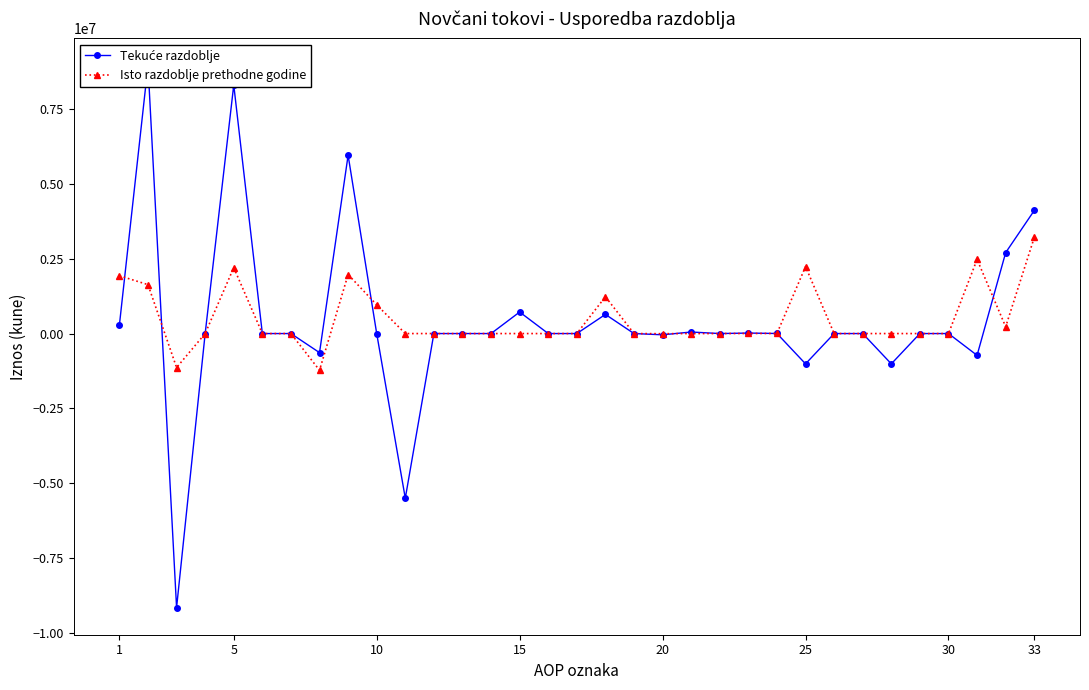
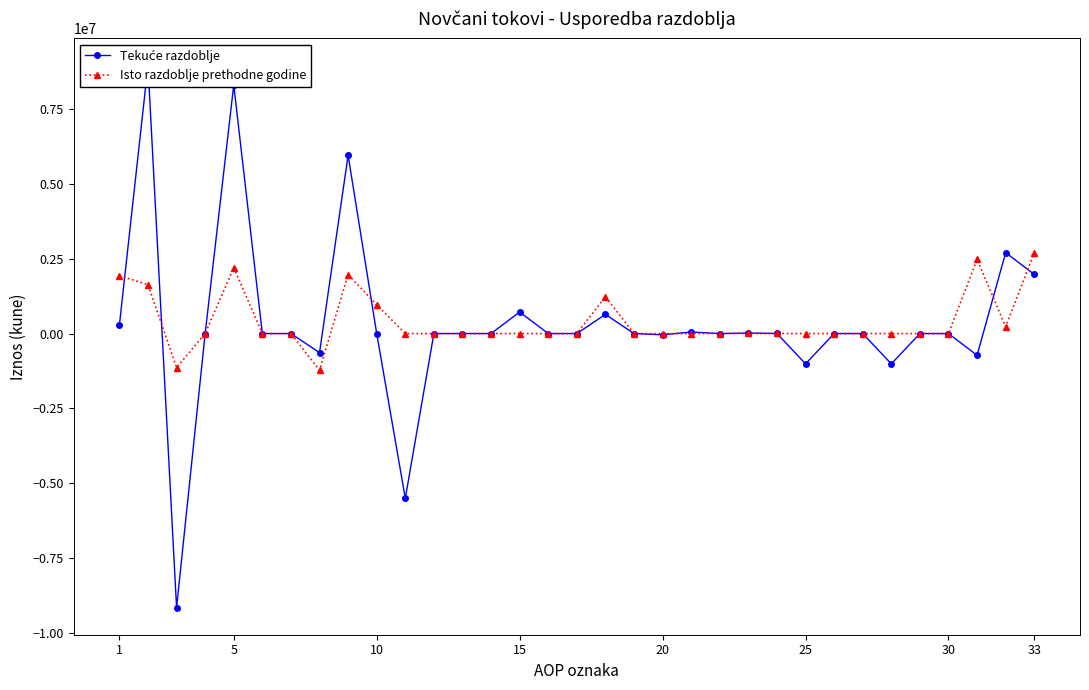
Isto razdoblje prethodne godine, 25: 2200000 -> 0
Tekuće razdoblje, 33: 4100000 -> 2000000
Isto razdoblje prethodne godine, 33: 3200000 -> 2700000
